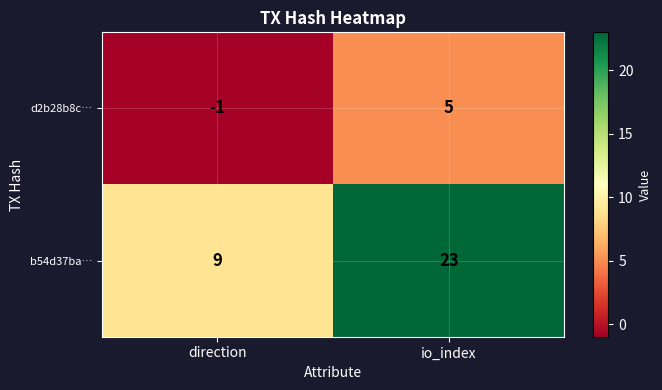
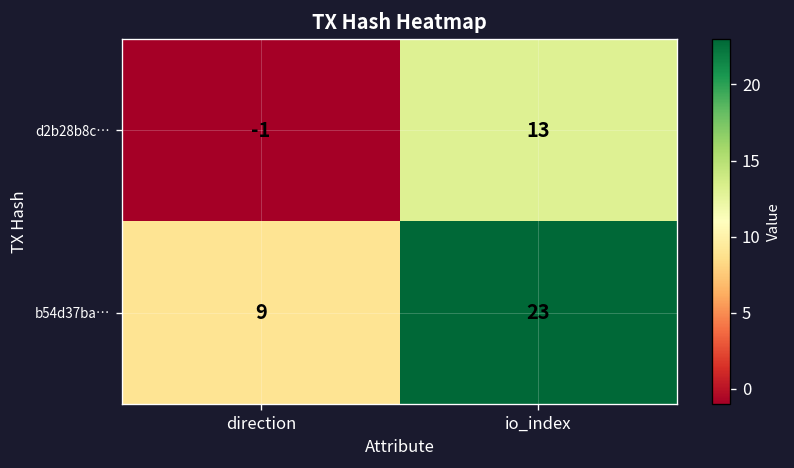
d2b28b8c…, io_index: 5 -> 13
